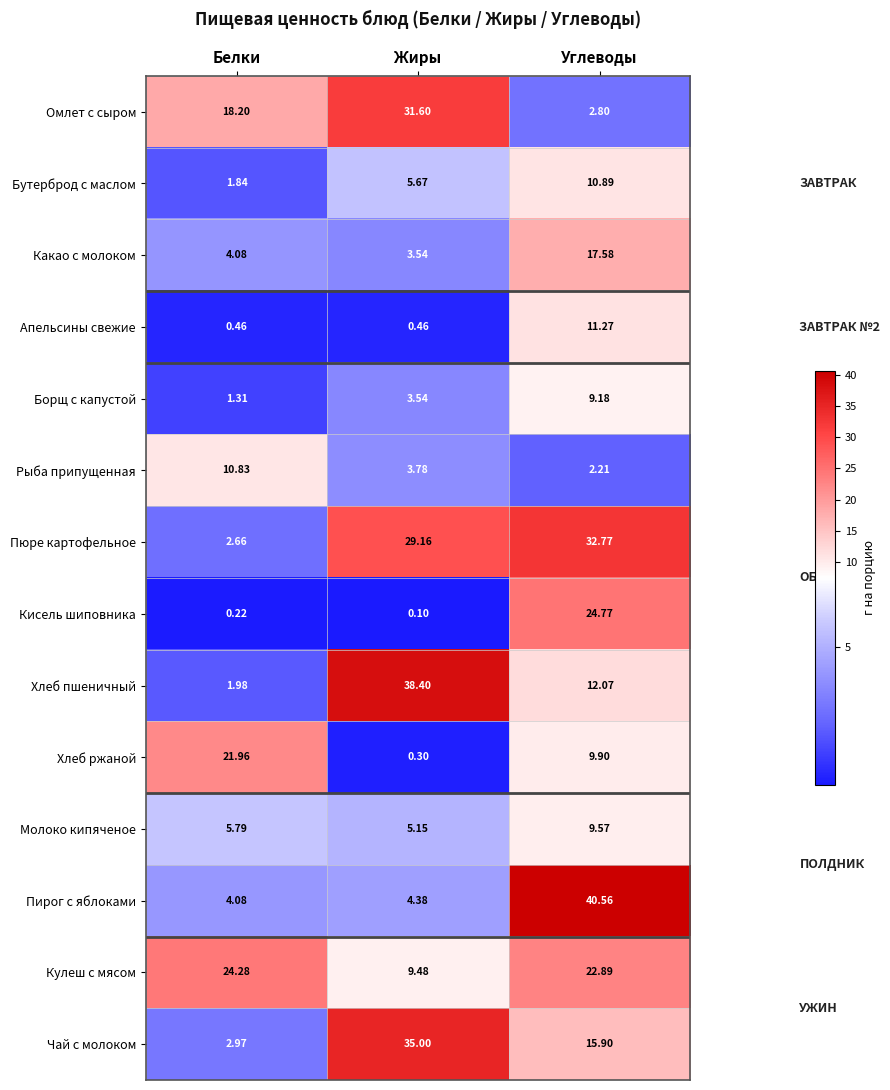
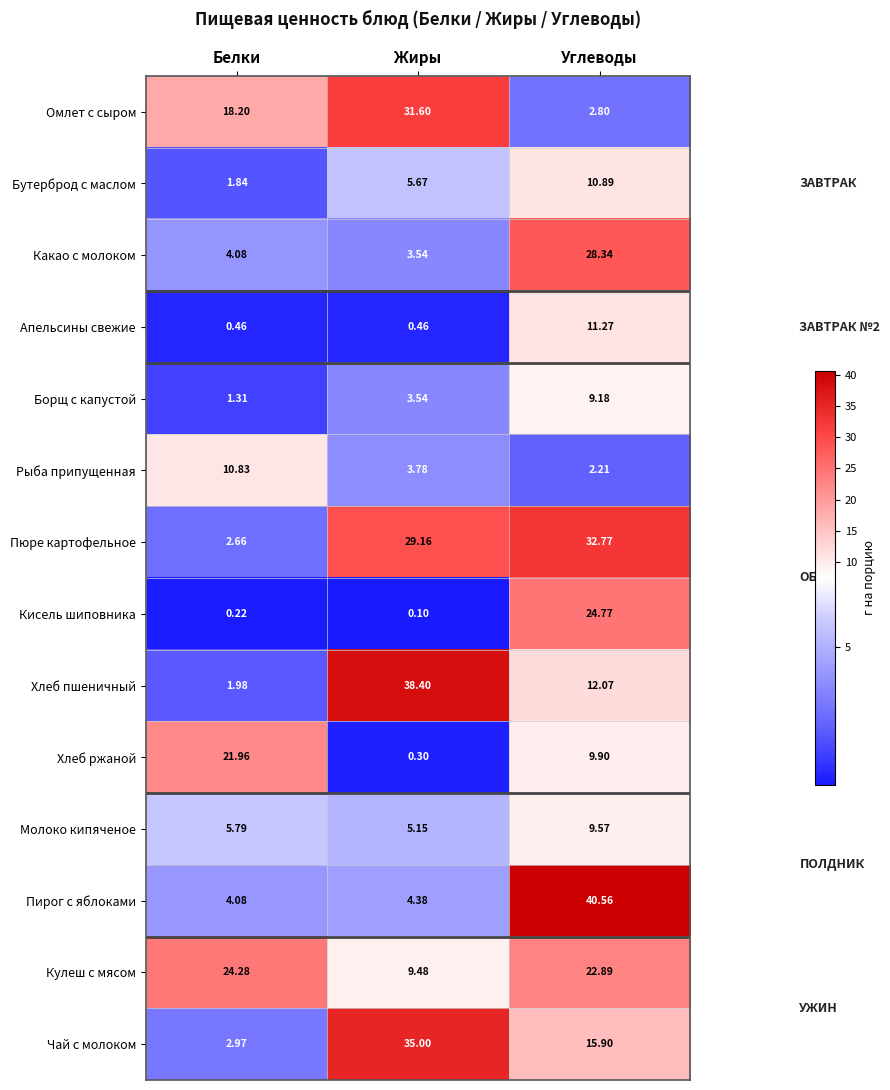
Какао с молоком, Углеводы: 17.58 -> 28.34
